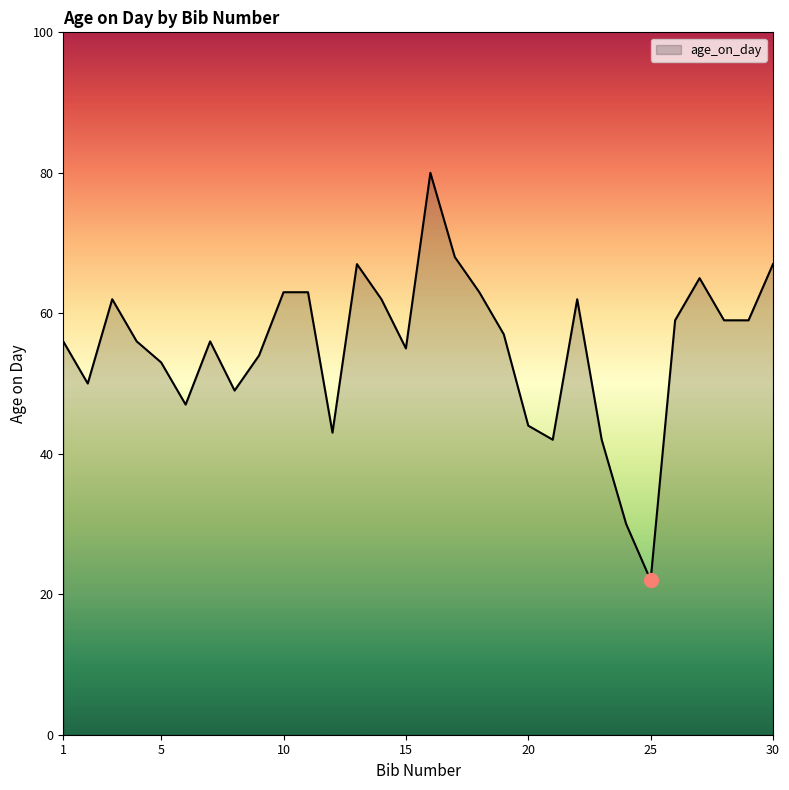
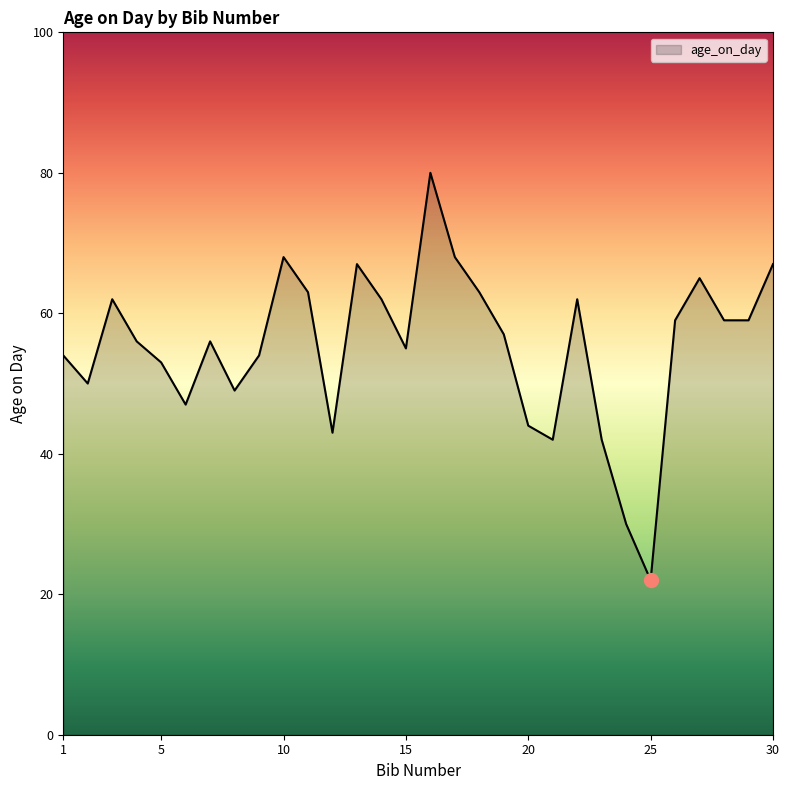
age_on_day, 1: 56 -> 54
age_on_day, 10: 63 -> 68
